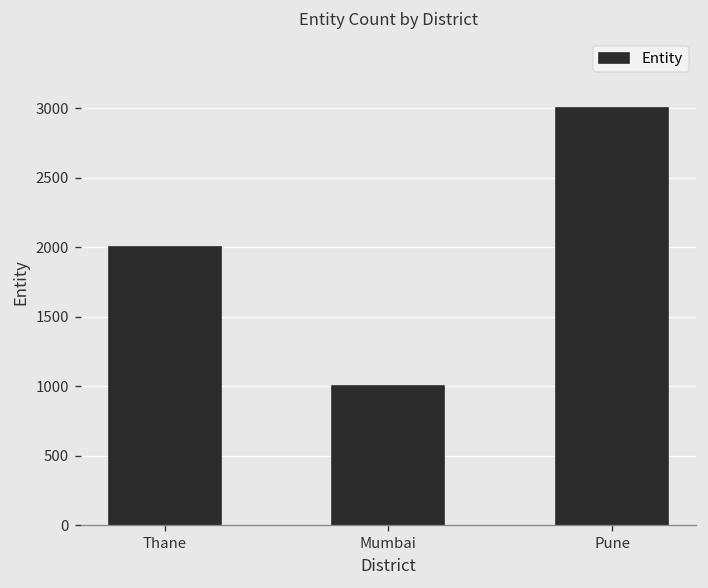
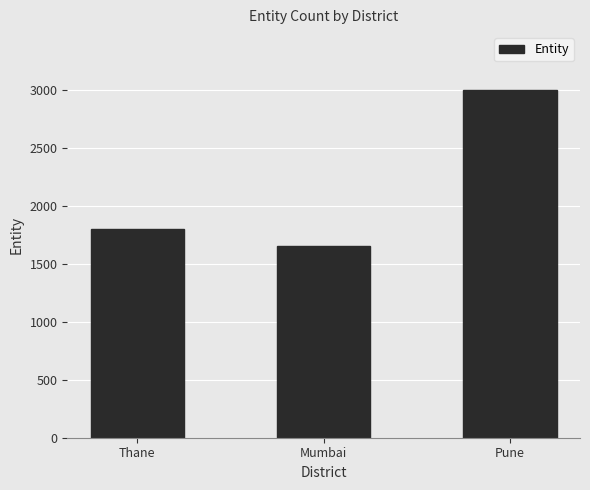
Thane: 2000 -> 1800
Mumbai: 1000 -> 1660
